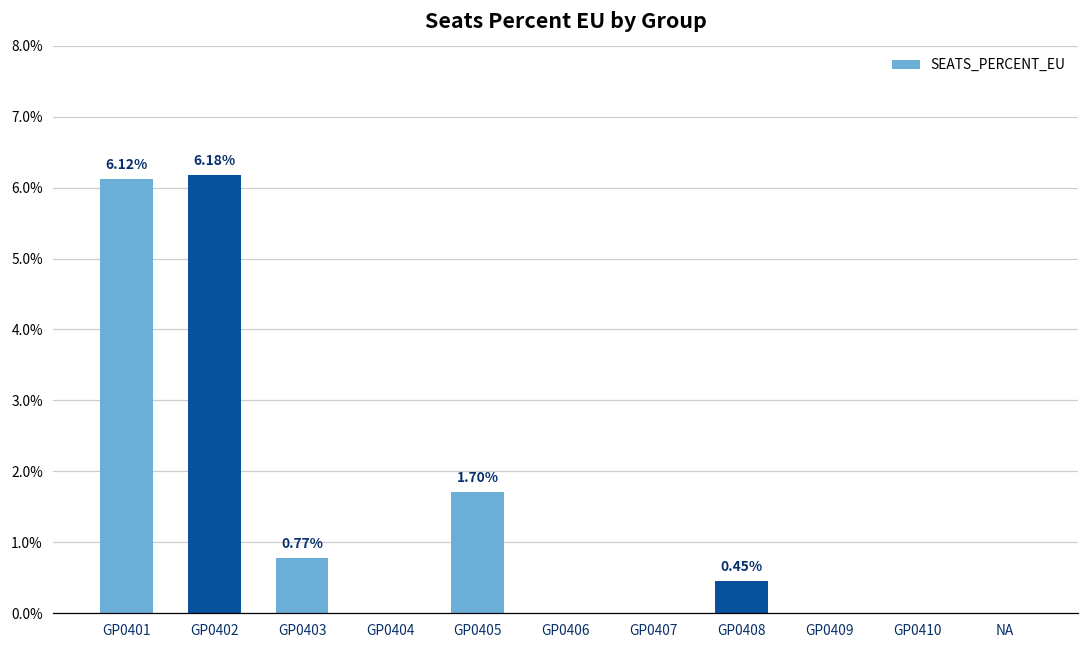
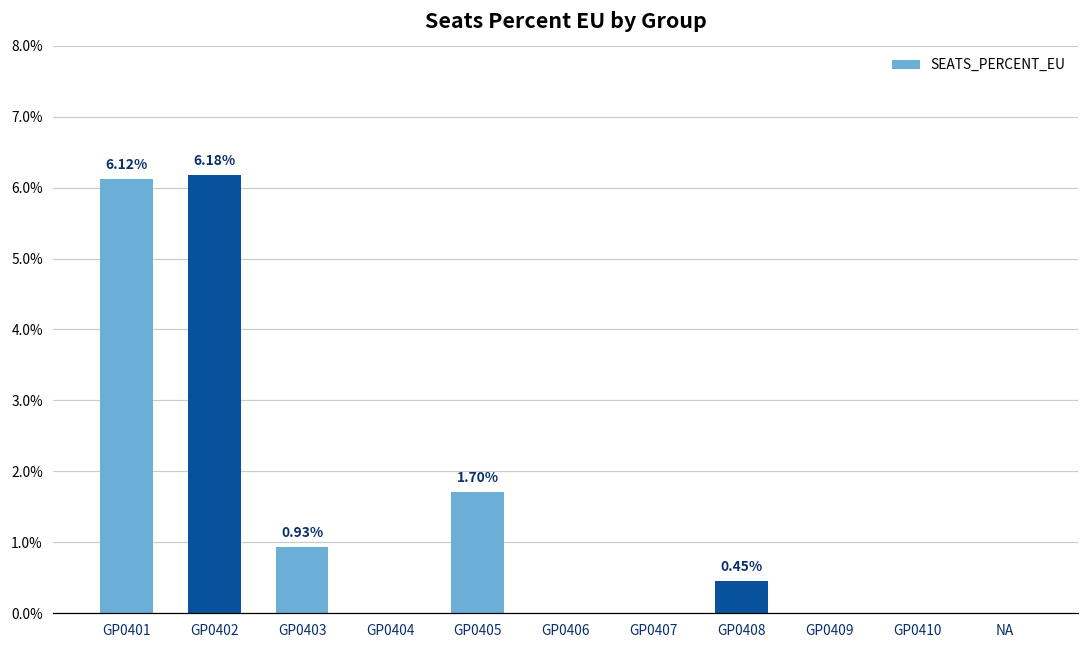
GP0403: 0.77% -> 0.93%
